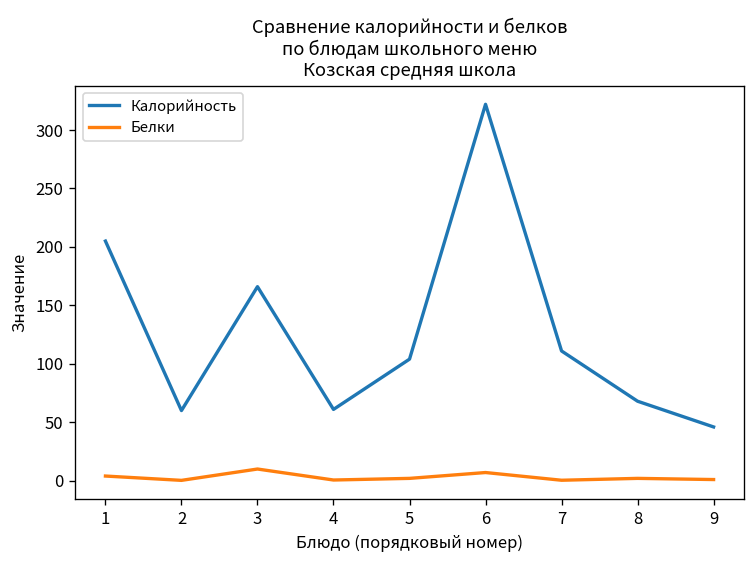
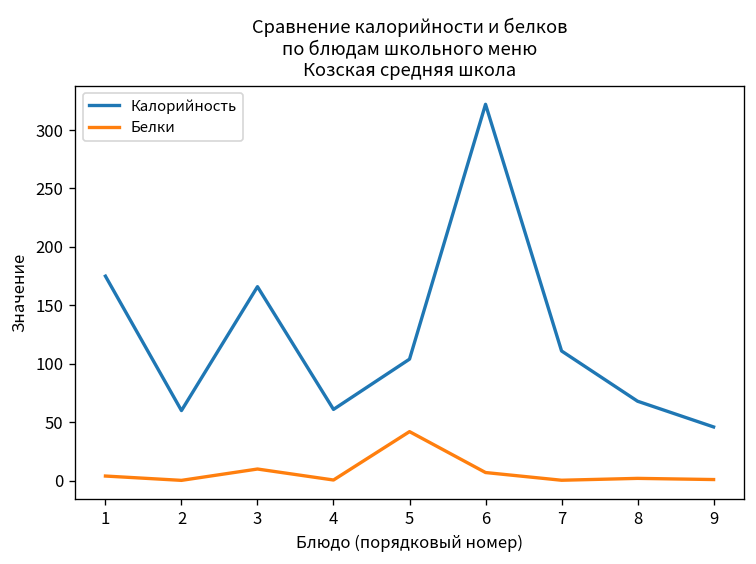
Калорийность, 1: 210 -> 180
Белки, 5: 0 -> 40
